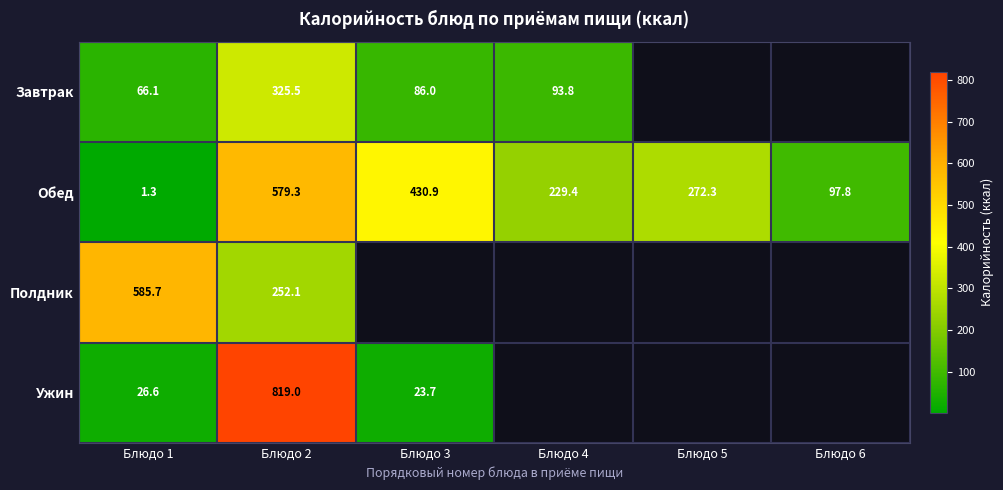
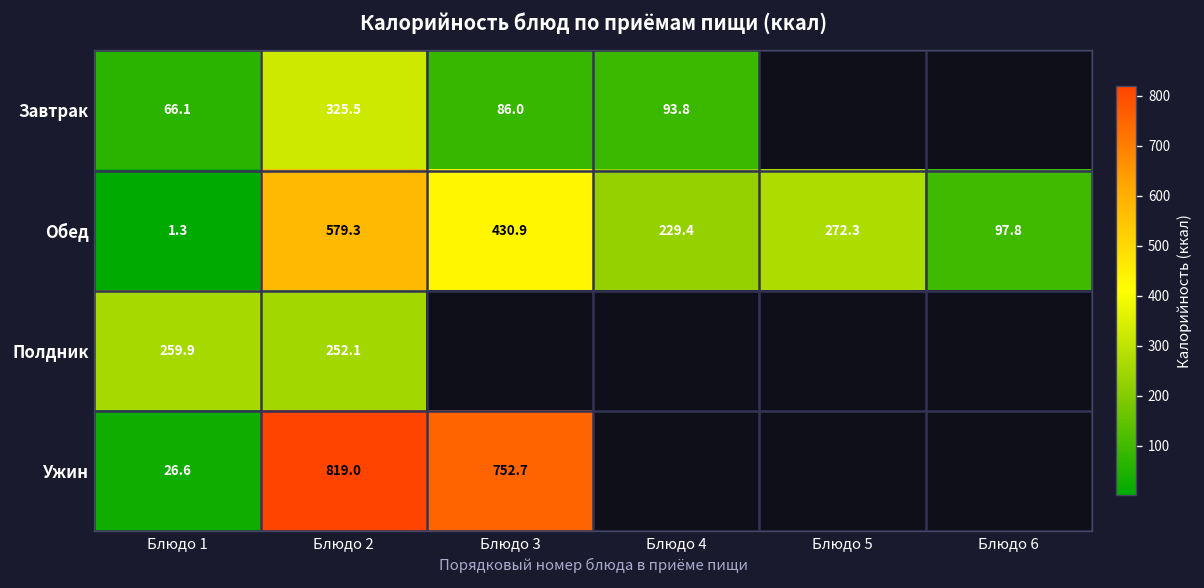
Полдник, Блюдо 1: 585.7 -> 259.9
Ужин, Блюдо 3: 23.7 -> 752.7
